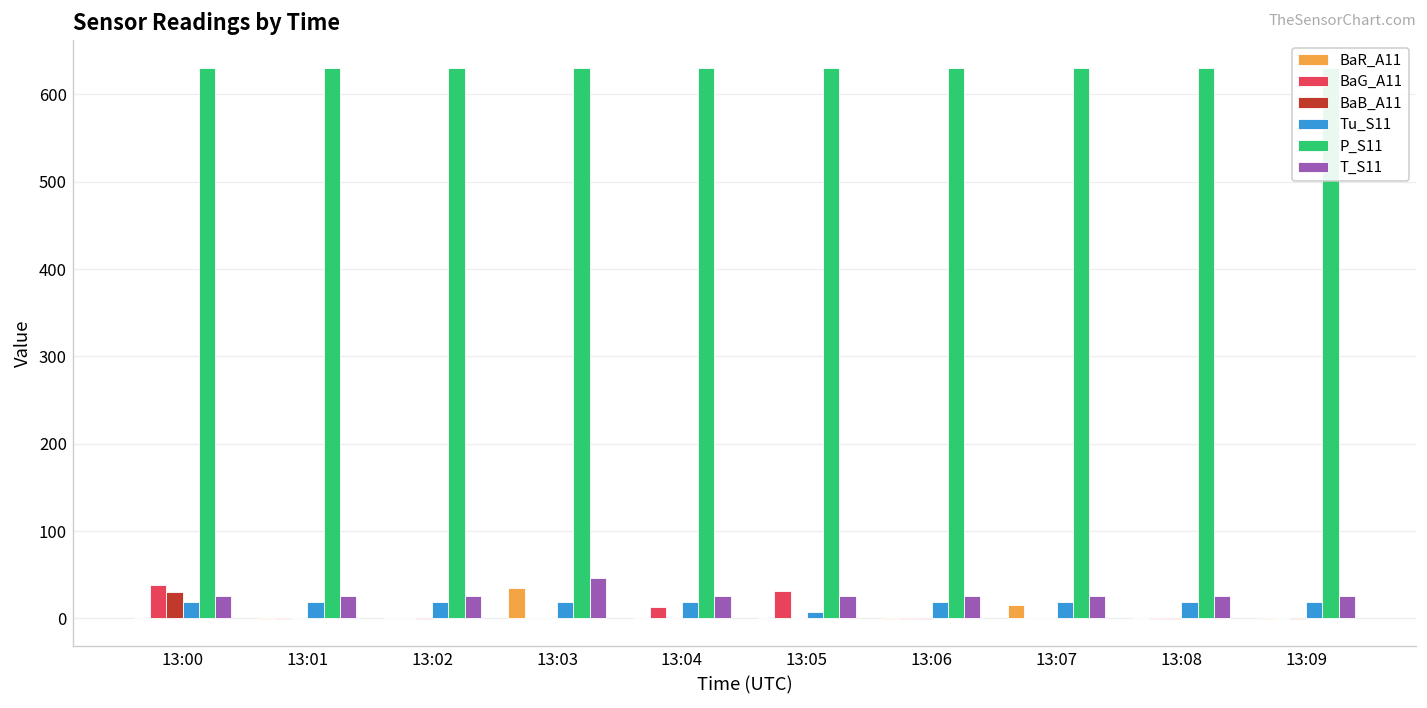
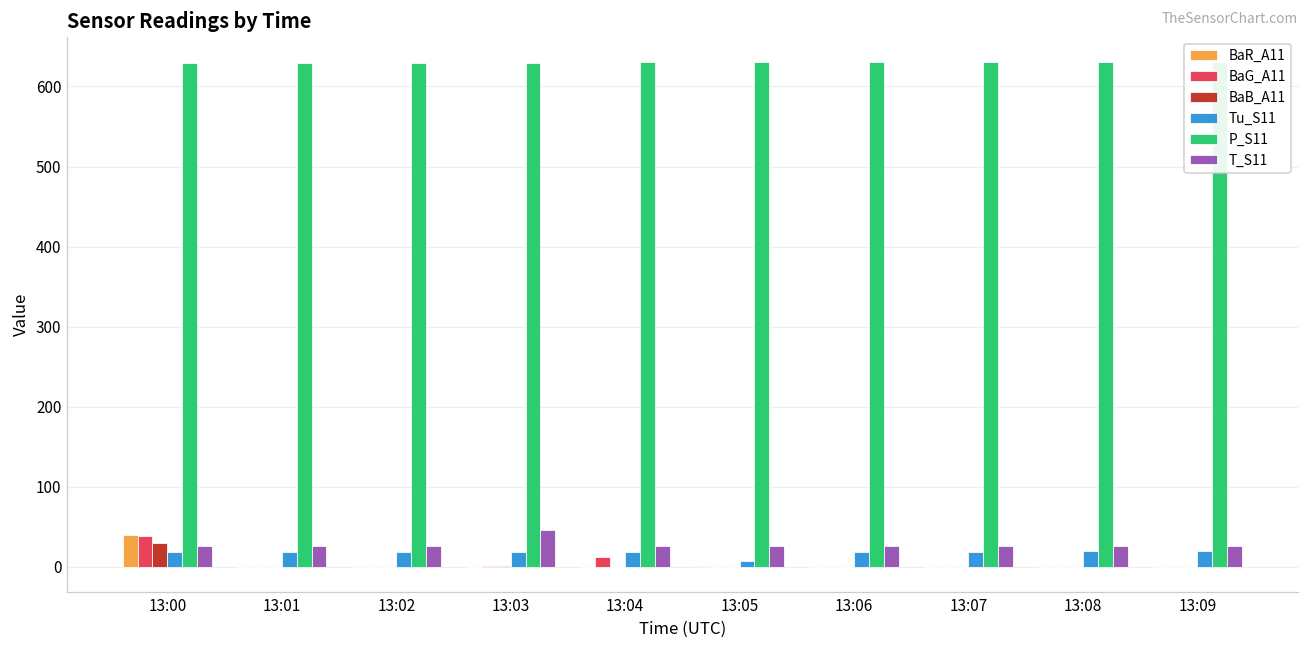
BaR_A11, 13:00: 0 -> 40
BaR_A11, 13:03: 40 -> 0
BaG_A11, 13:05: 30 -> 0
BaR_A11, 13:07: 20 -> 0
